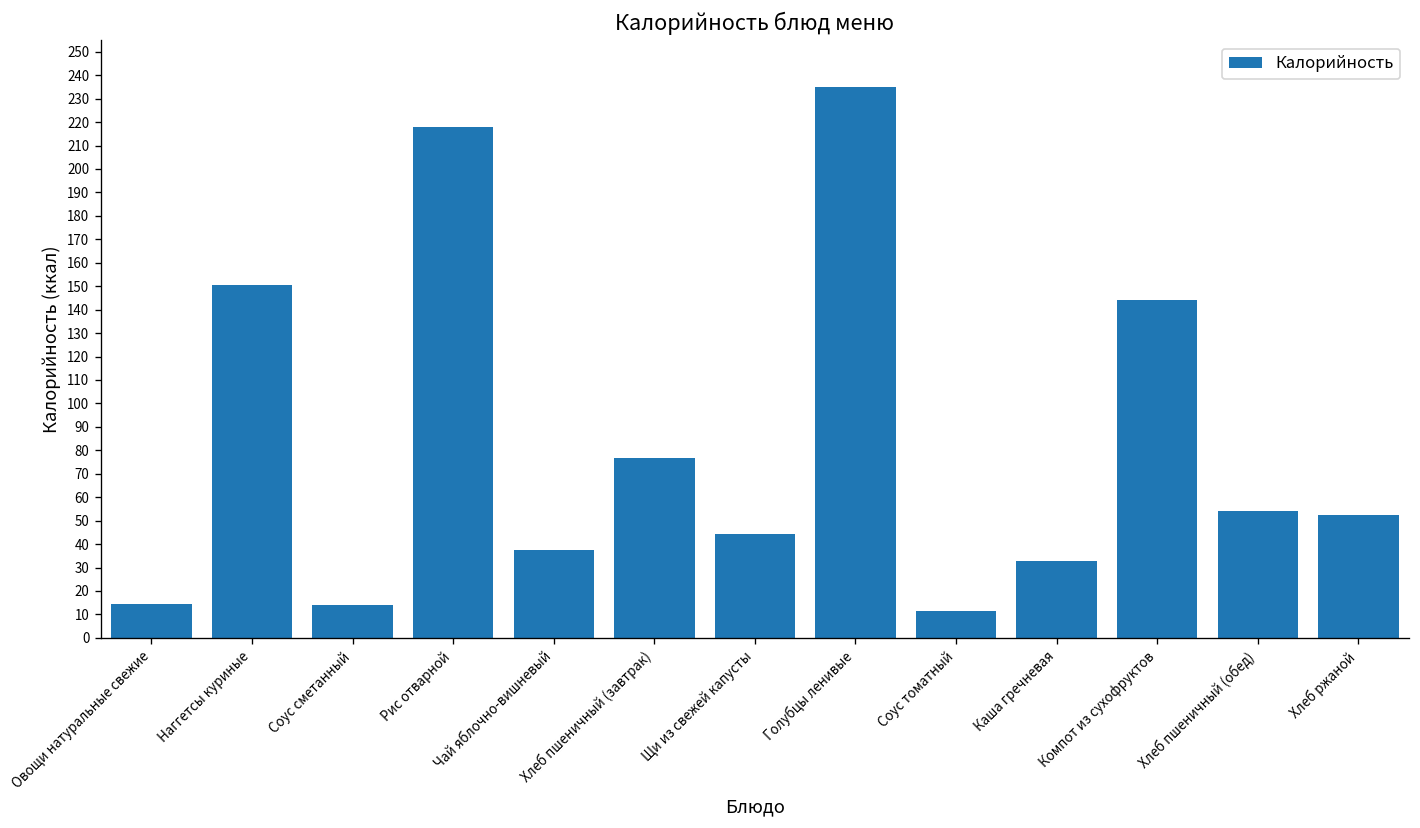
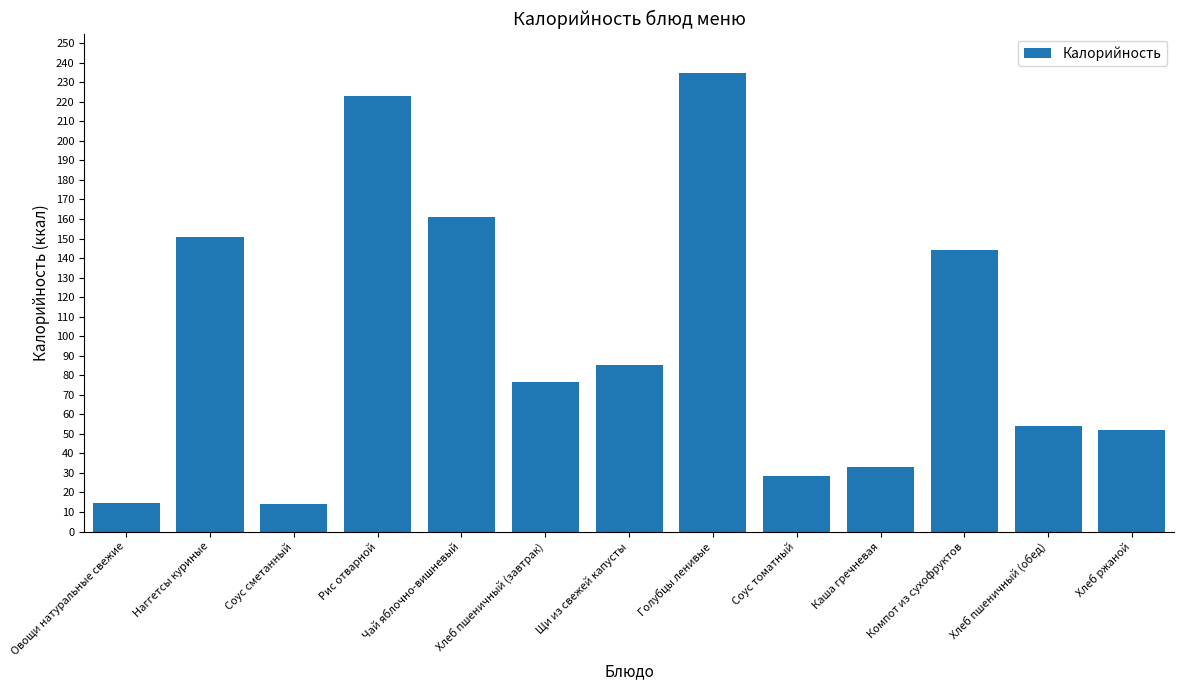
Рис отварной: 218 -> 223
Чай яблочно-вишневый: 37 -> 161
Щи из свежей капусты: 44 -> 85
Соус томатный: 12 -> 28
